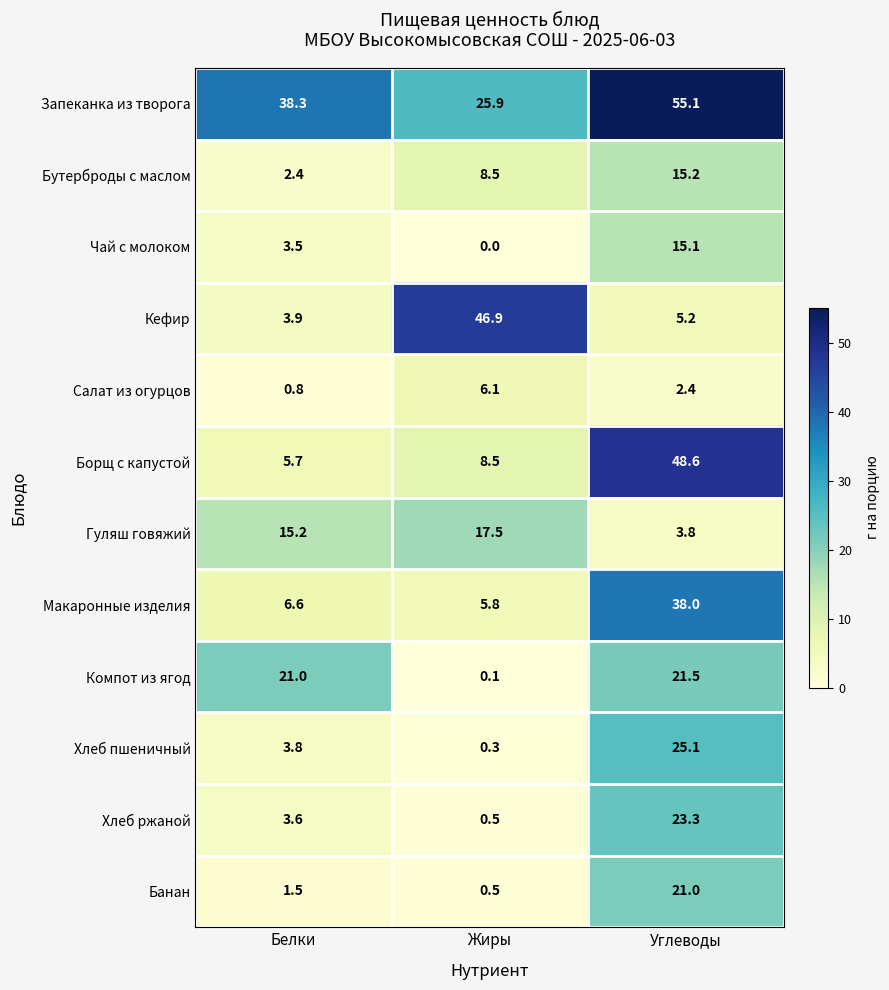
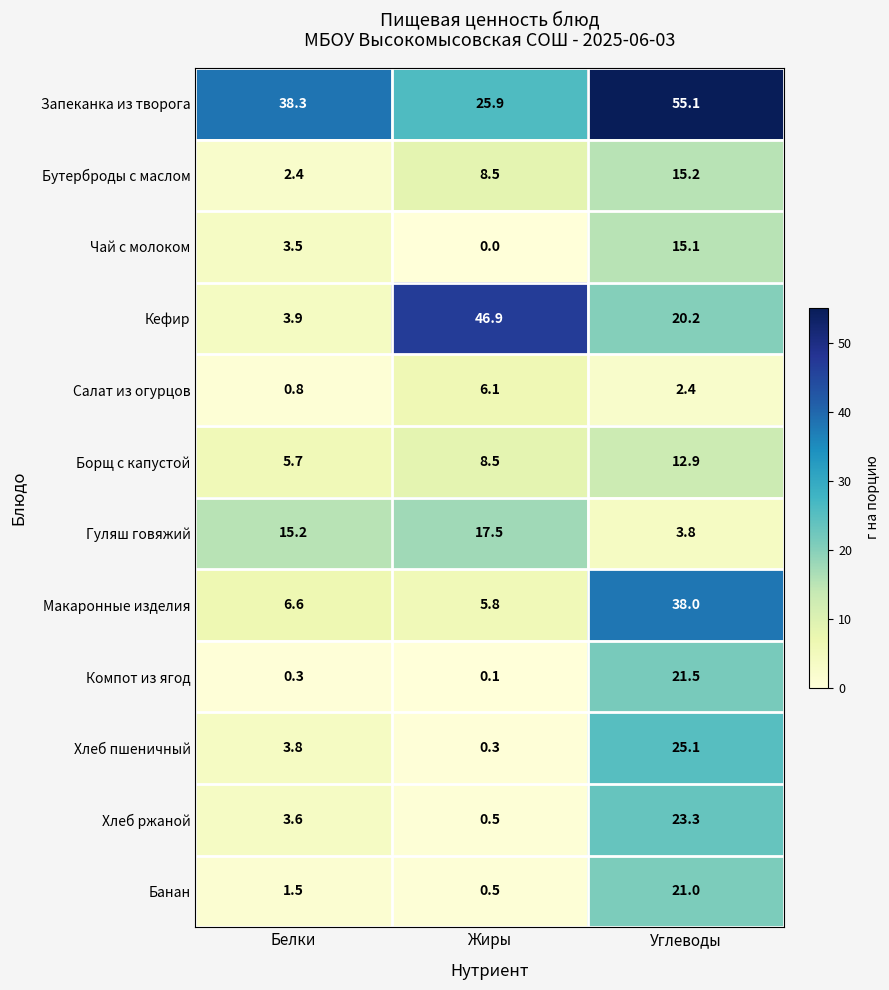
Кефир, Углеводы: 5.2 -> 20.2
Борщ с капустой, Углеводы: 48.6 -> 12.9
Компот из ягод, Белки: 21.0 -> 0.3
